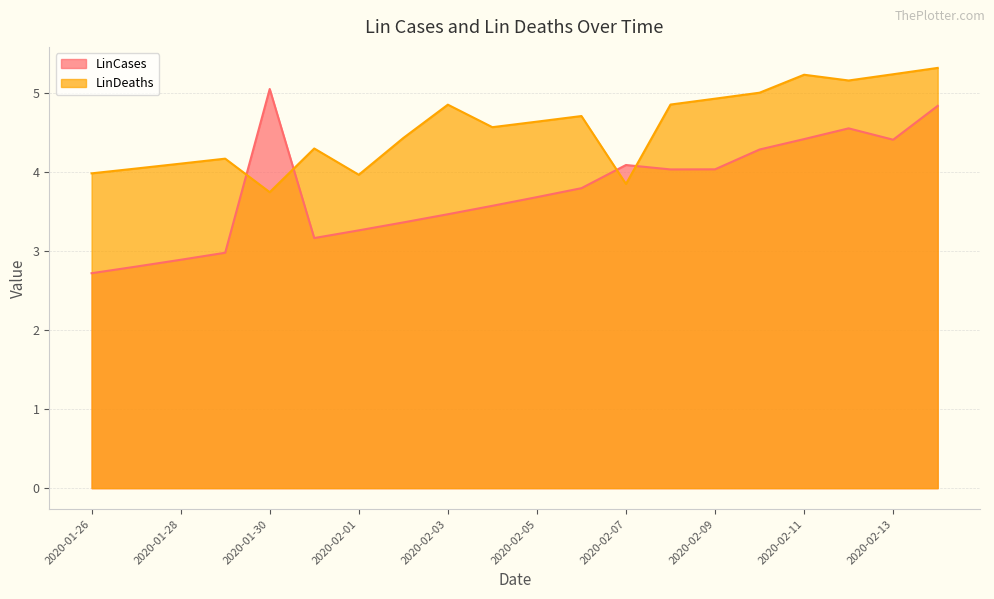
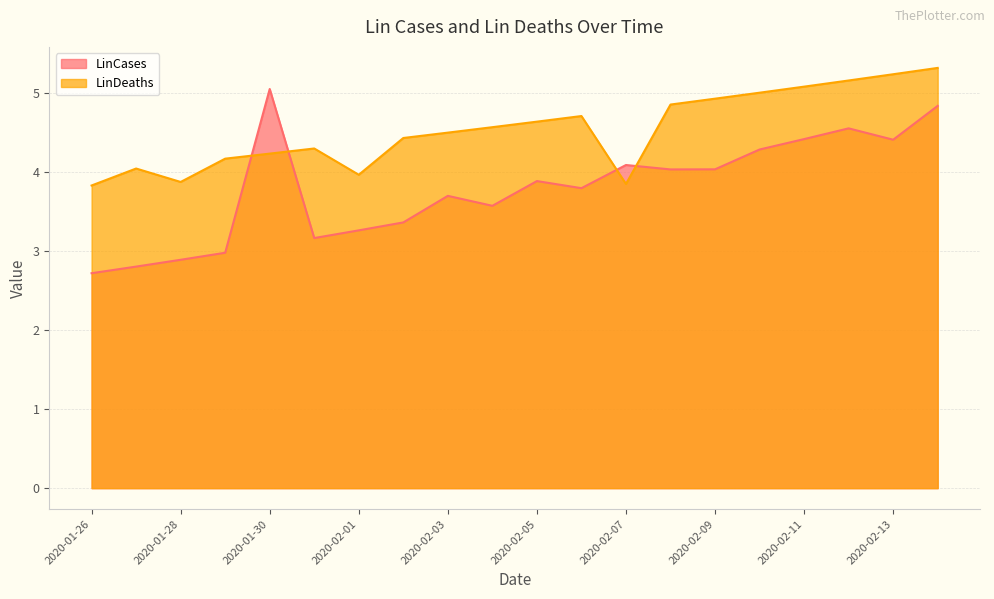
LinDeaths, 2020-01-26: 4.0 -> 3.8
LinDeaths, 2020-01-28: 4.1 -> 3.9
LinDeaths, 2020-01-30: 3.7 -> 4.2
LinCases, 2020-02-03: 3.5 -> 3.7
LinDeaths, 2020-02-03: 4.9 -> 4.5
LinCases, 2020-02-05: 3.7 -> 3.9
LinDeaths, 2020-02-11: 5.2 -> 5.1
